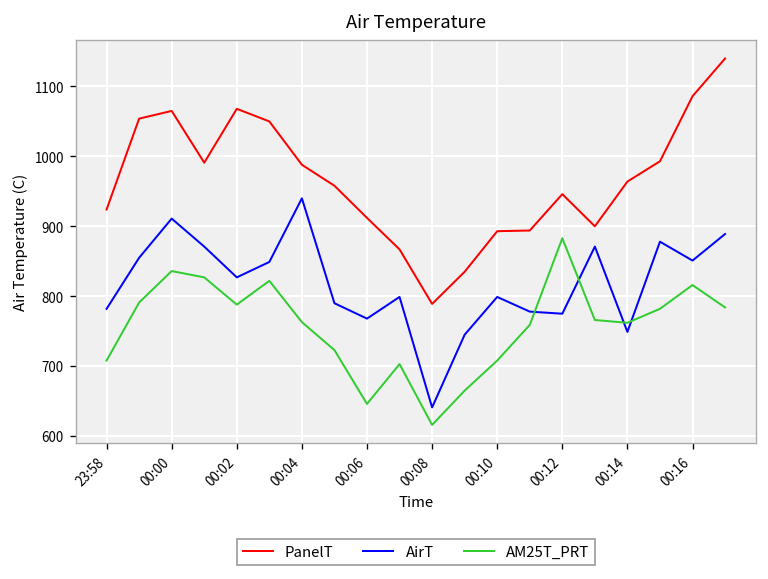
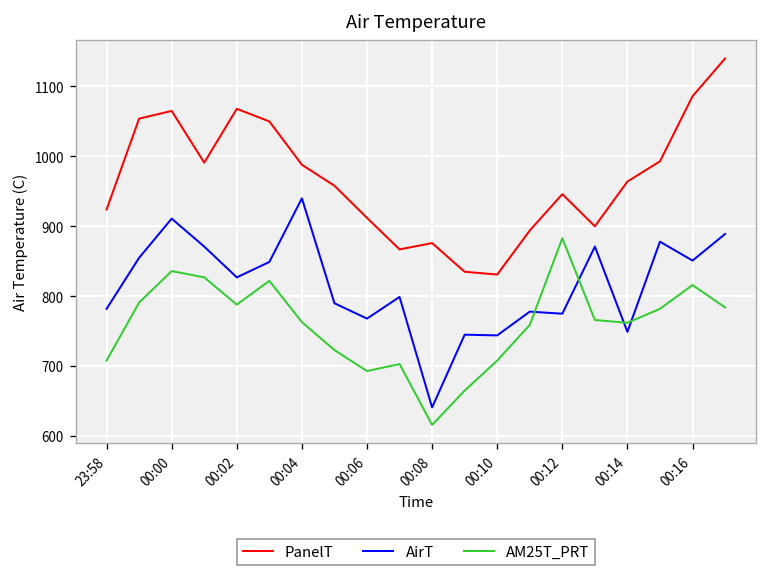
AM25T_PRT, 00:06: 650 -> 690
PanelT, 00:08: 790 -> 880
PanelT, 00:10: 890 -> 830
AirT, 00:10: 800 -> 740
